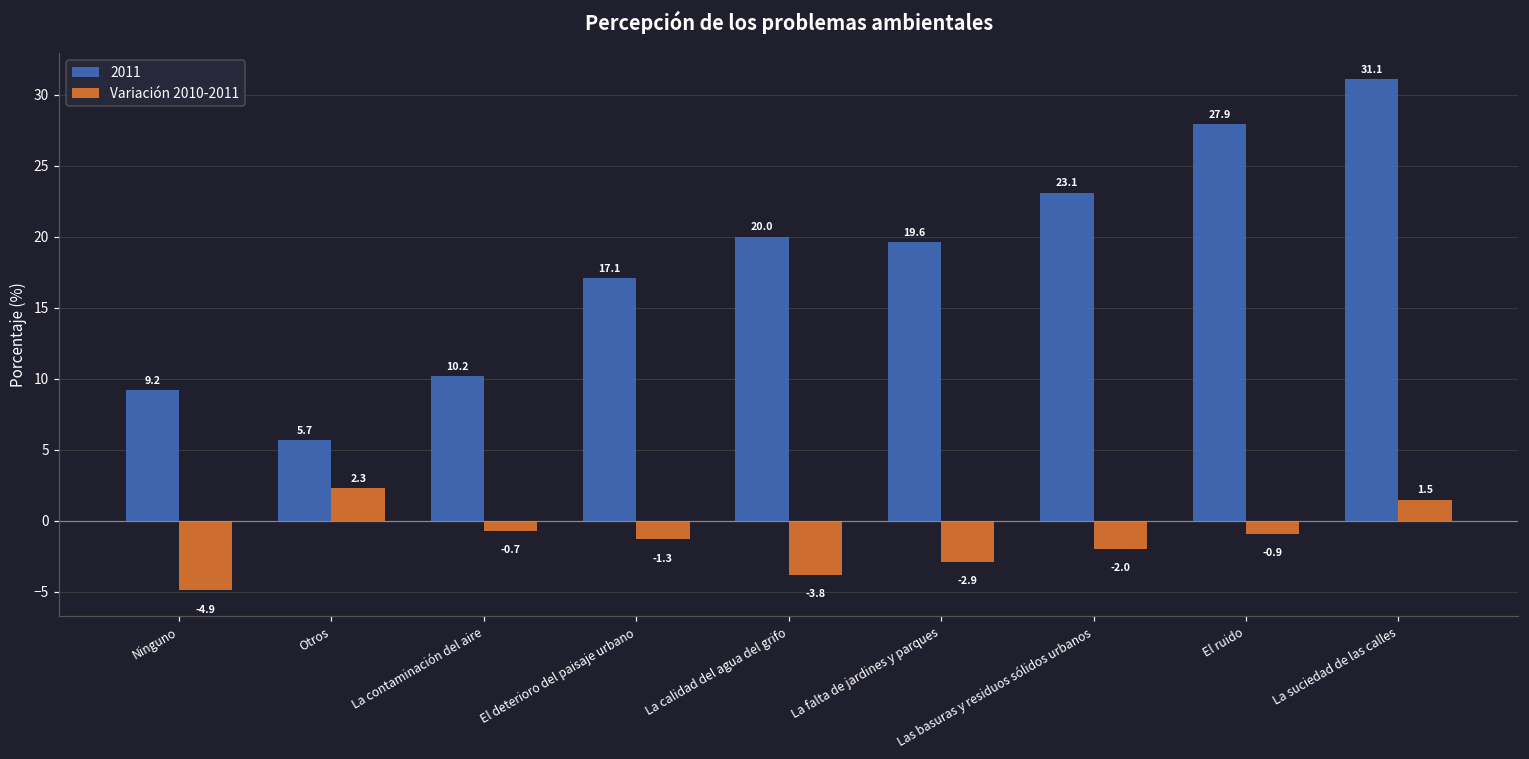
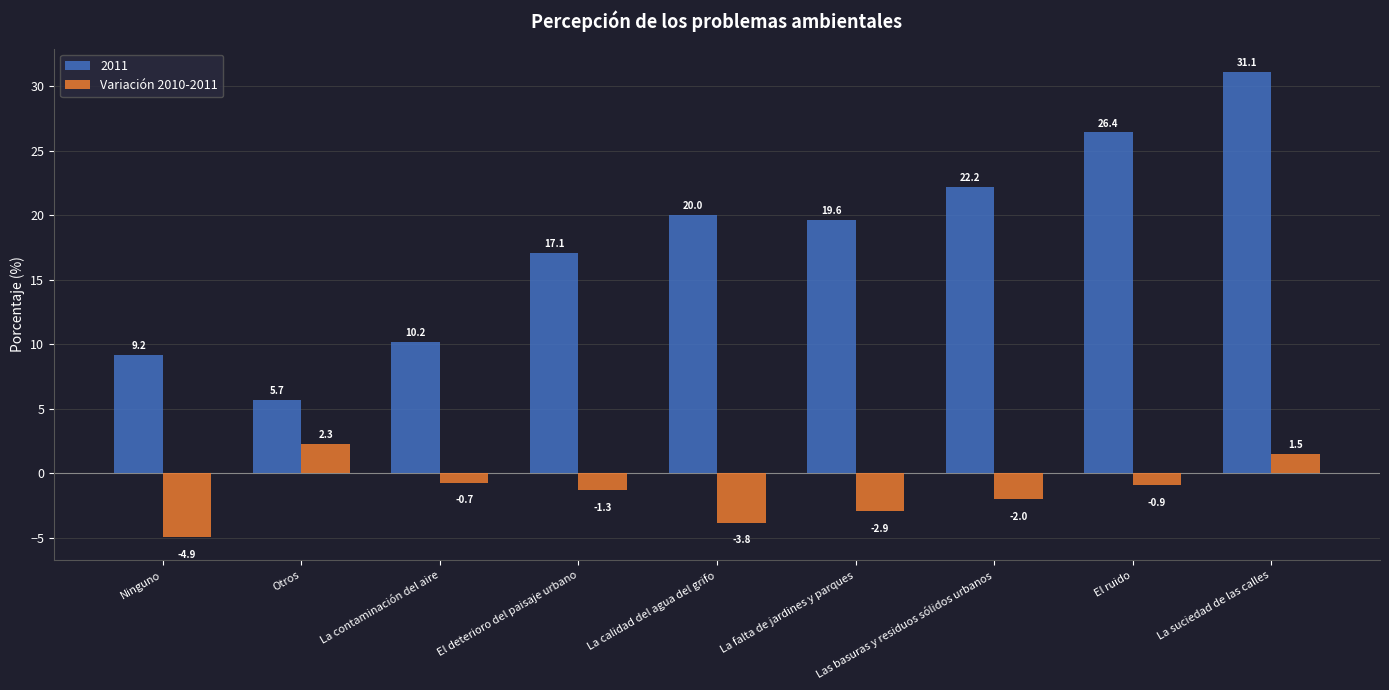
2011, Las basuras y residuos sólidos urbanos: 23.1 -> 22.2
2011, El ruido: 27.9 -> 26.4
